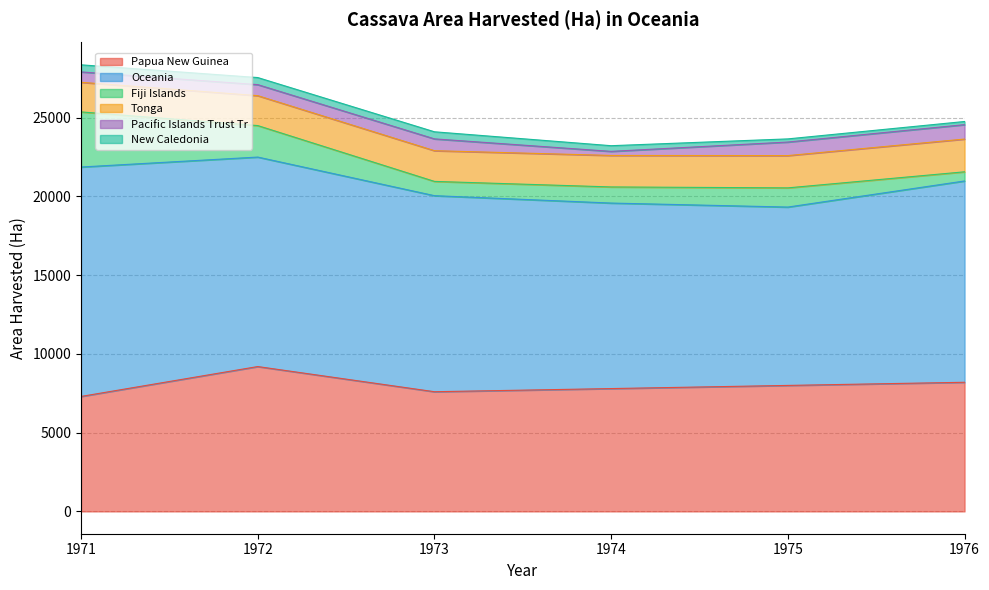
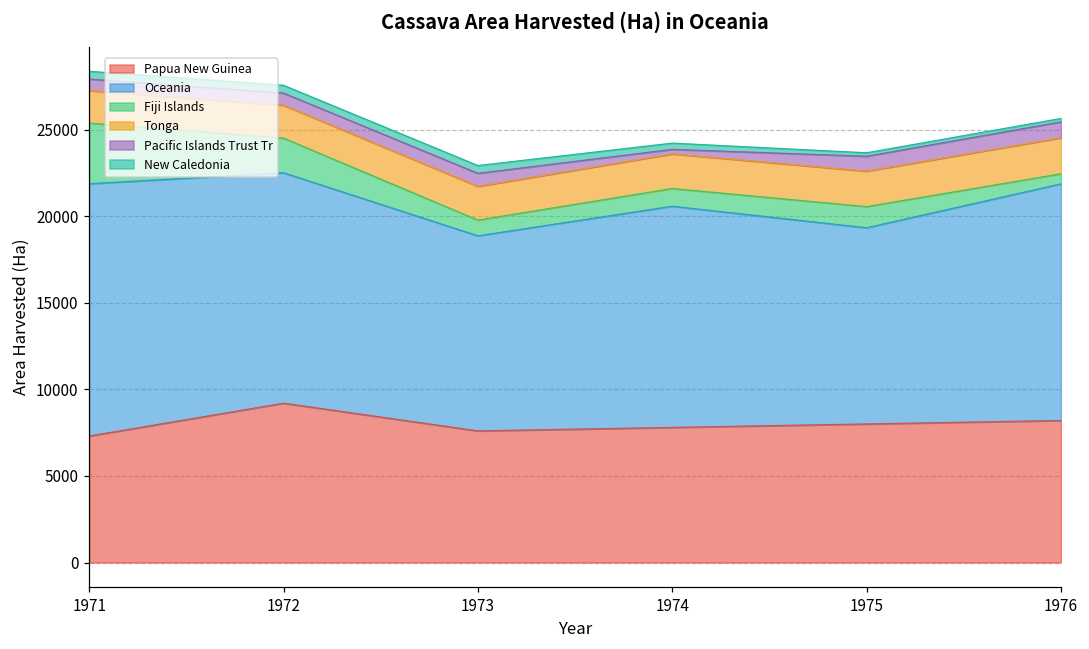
Oceania, 1973: 12500 -> 11300
Oceania, 1974: 11800 -> 12800
Oceania, 1976: 12800 -> 13700
